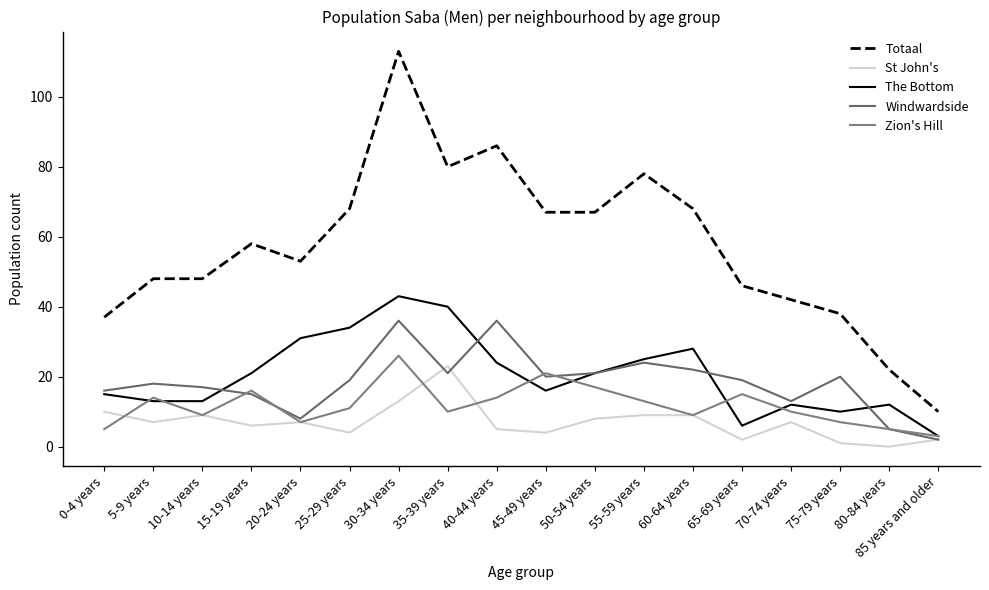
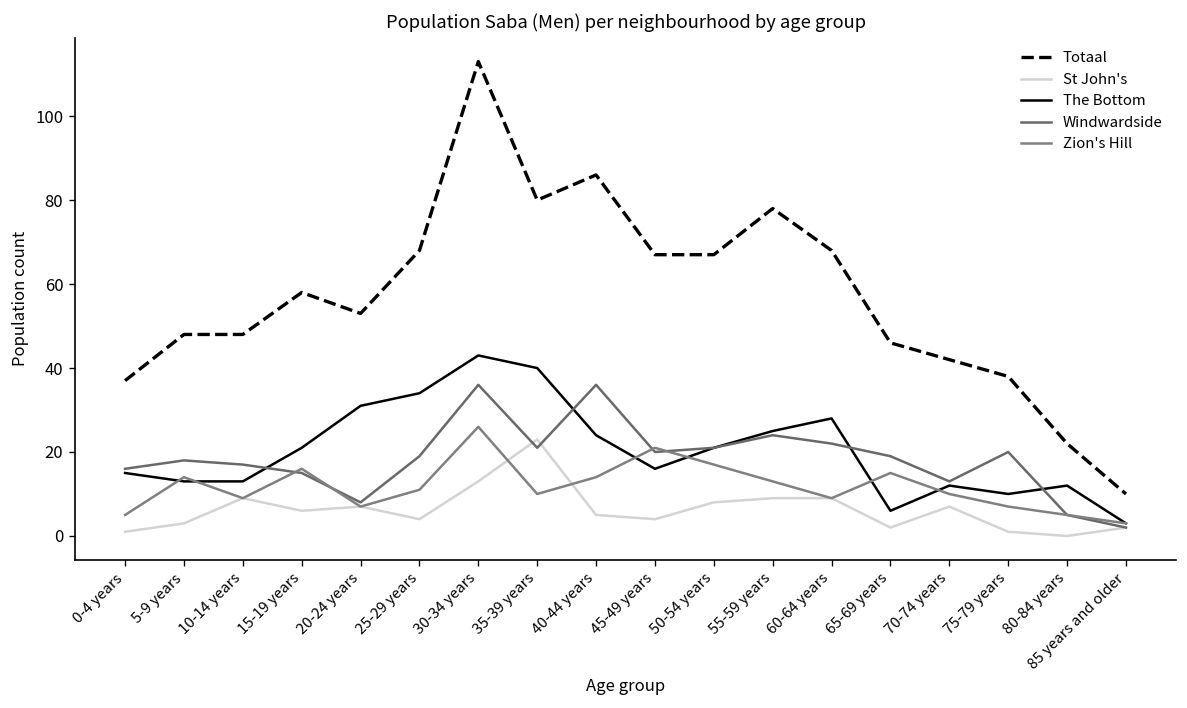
St John's, 0-4 years: 10 -> 1
St John's, 5-9 years: 7 -> 3
